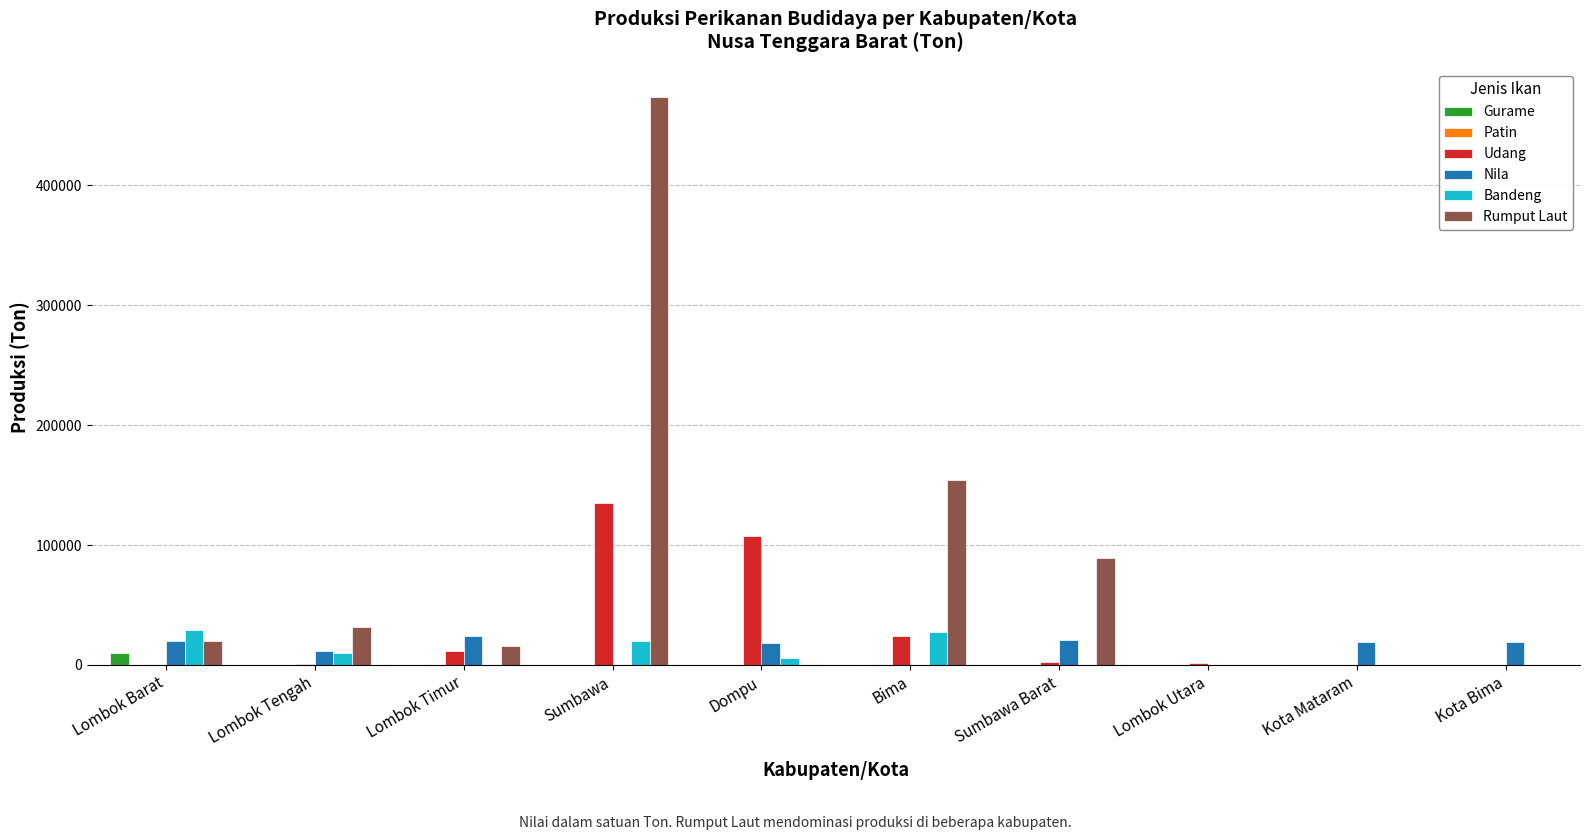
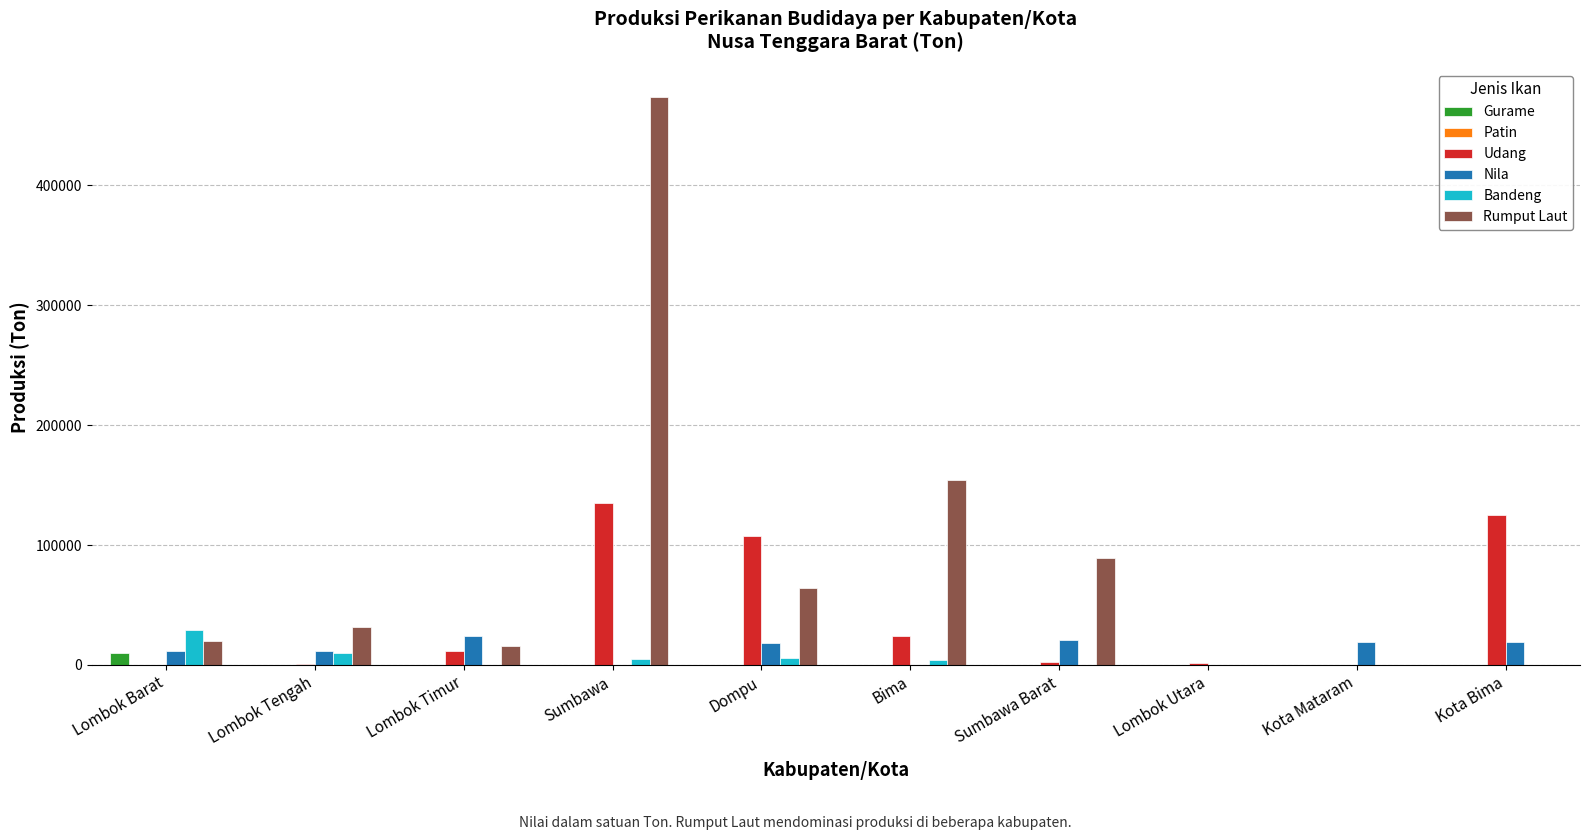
Nila, Lombok Barat: 20000 -> 11000
Bandeng, Sumbawa: 20000 -> 5000
Rumput Laut, Dompu: 0 -> 64000
Bandeng, Bima: 27000 -> 5000
Udang, Kota Bima: 0 -> 125000
